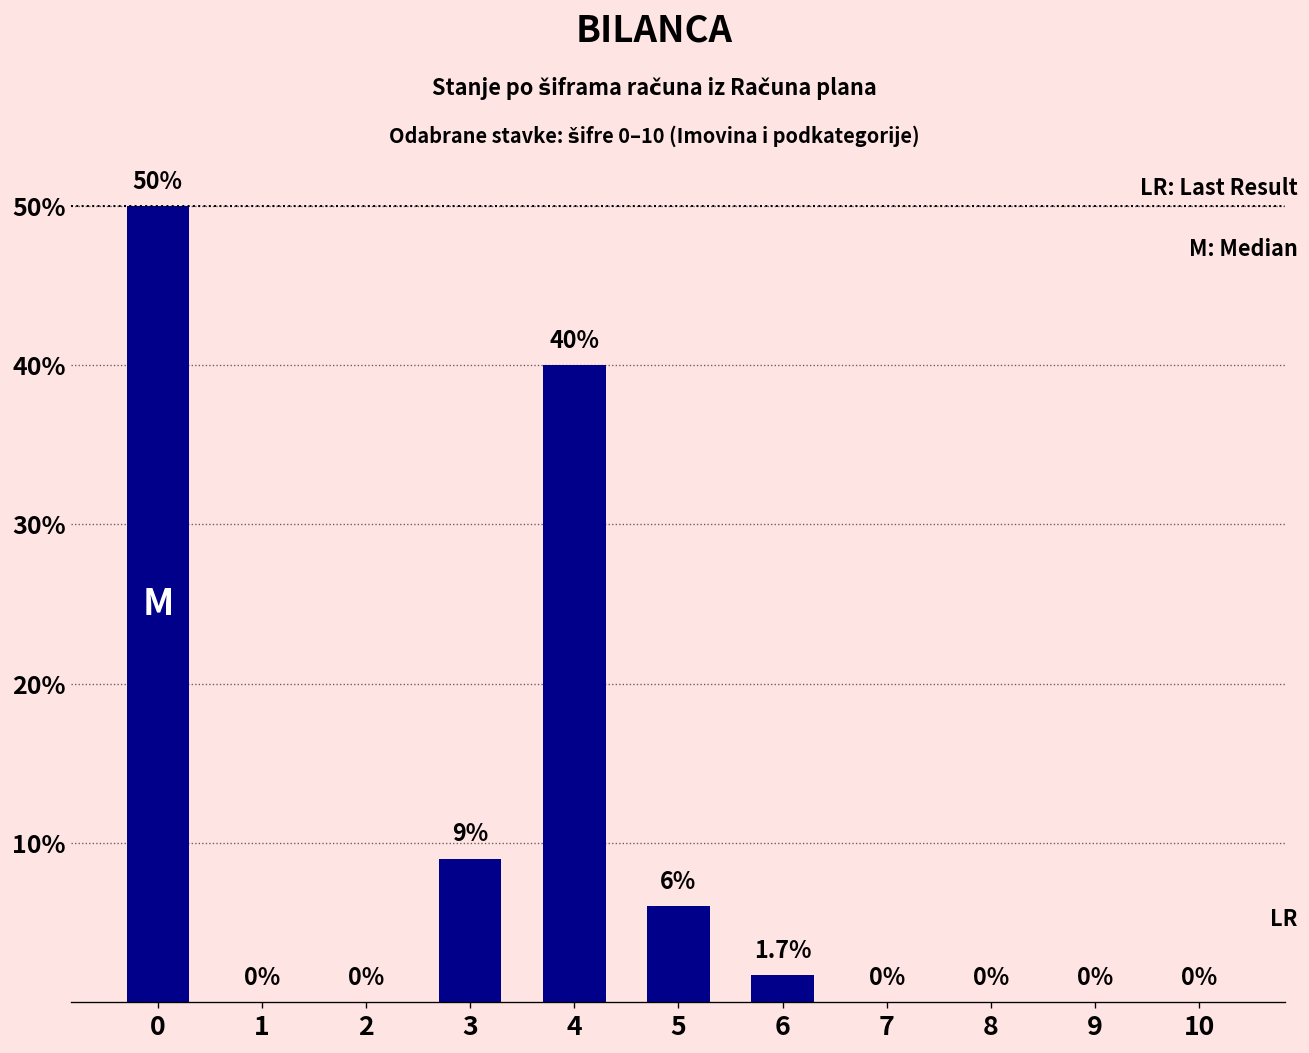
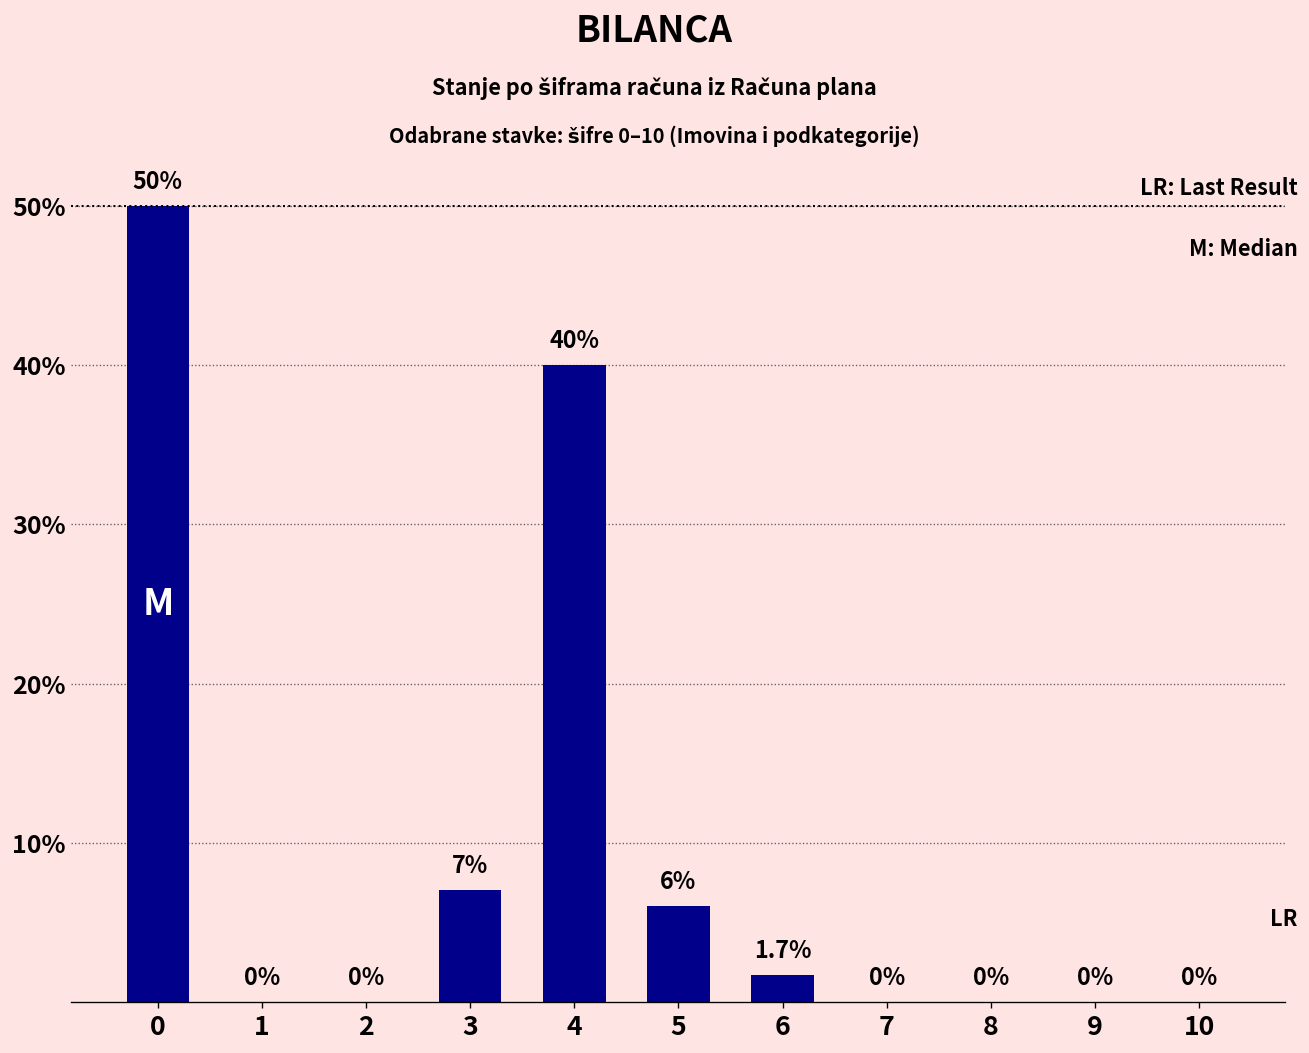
3: 9% -> 7%
